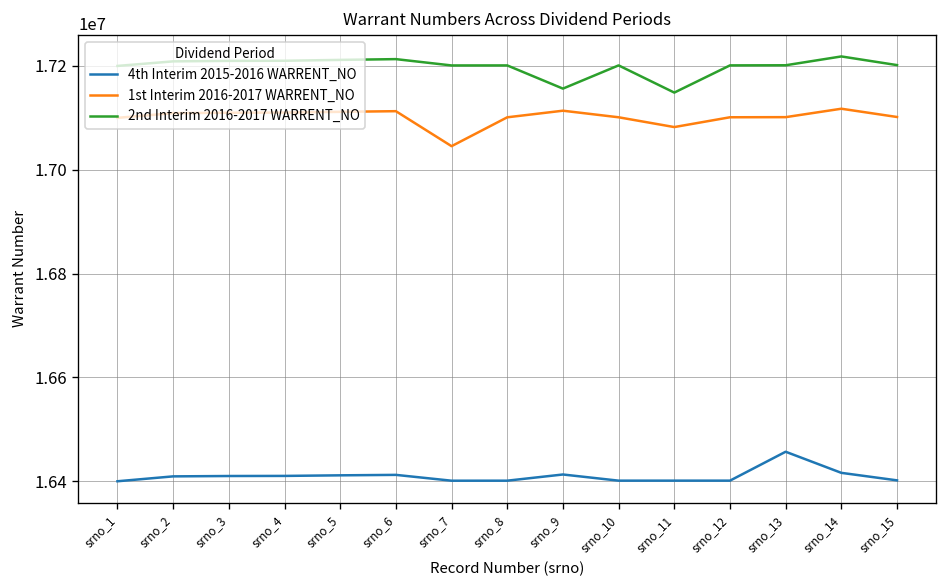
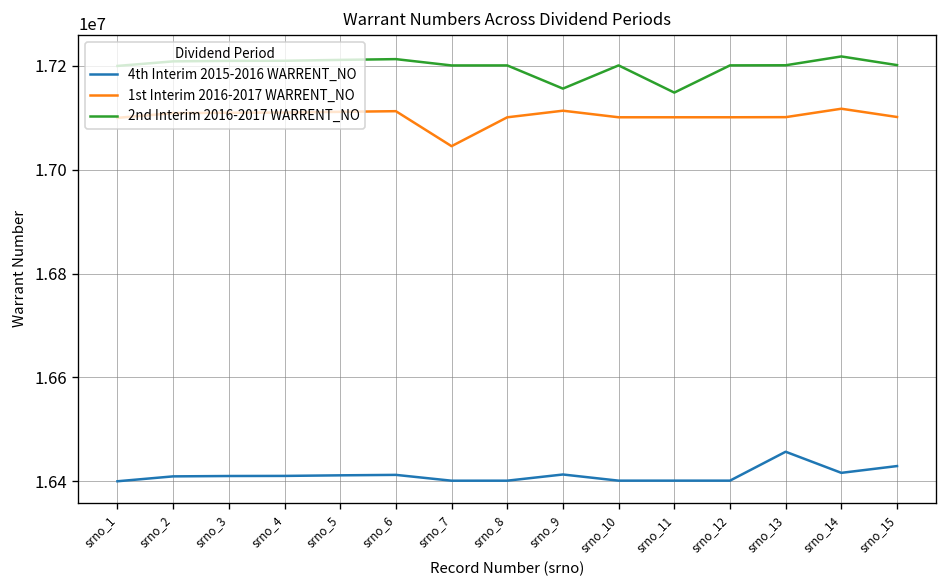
1st Interim 2016-2017 WARRENT_NO, srno_11: 17080000 -> 17100000
4th Interim 2015-2016 WARRENT_NO, srno_15: 16400000 -> 16430000
